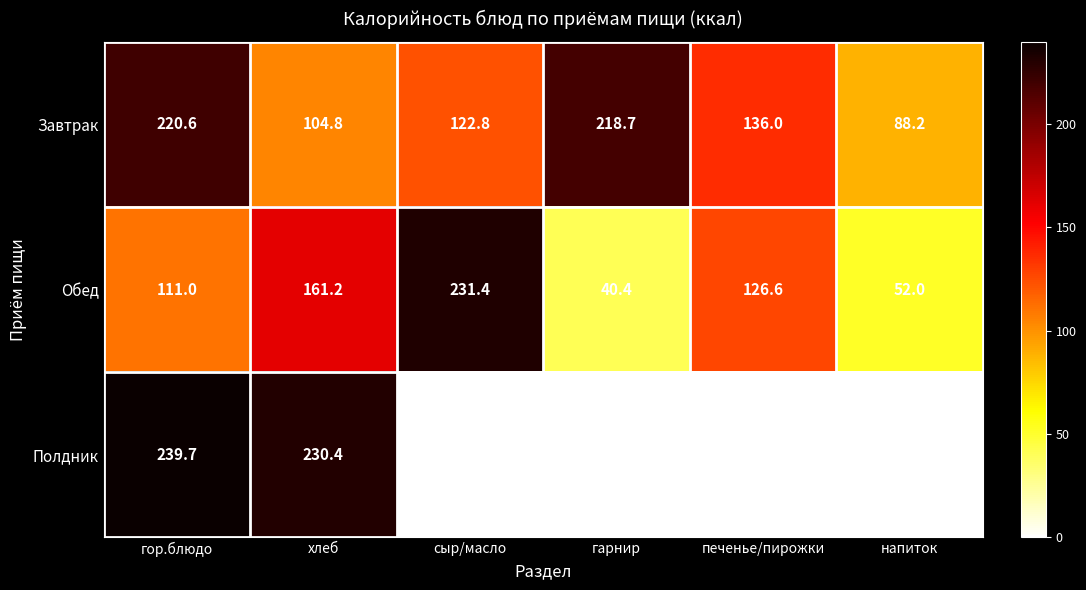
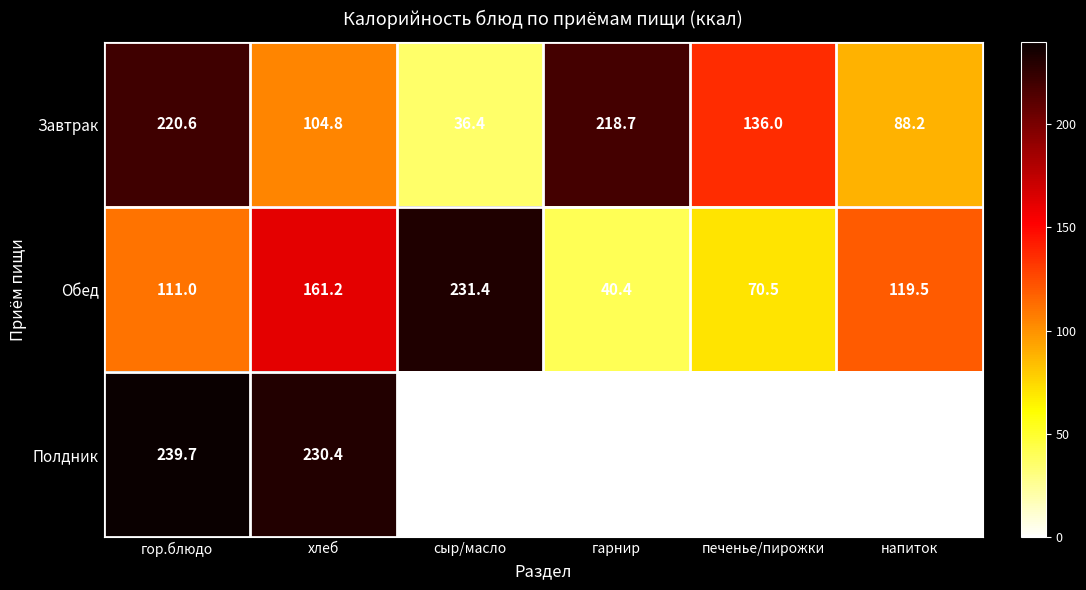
Завтрак, сыр/масло: 122.8 -> 36.4
Обед, печенье/пирожки: 126.6 -> 70.5
Обед, напиток: 52.0 -> 119.5
